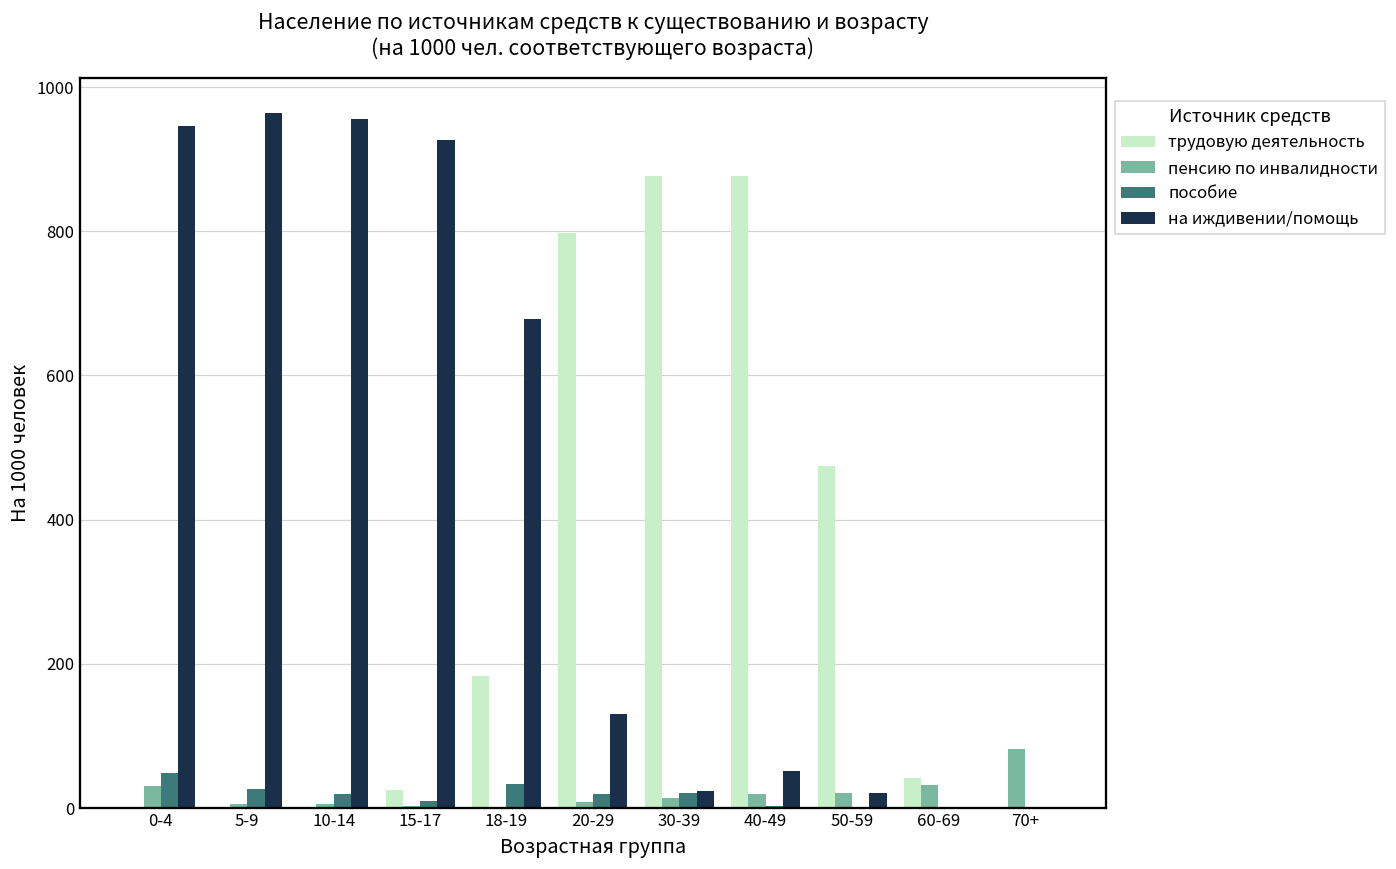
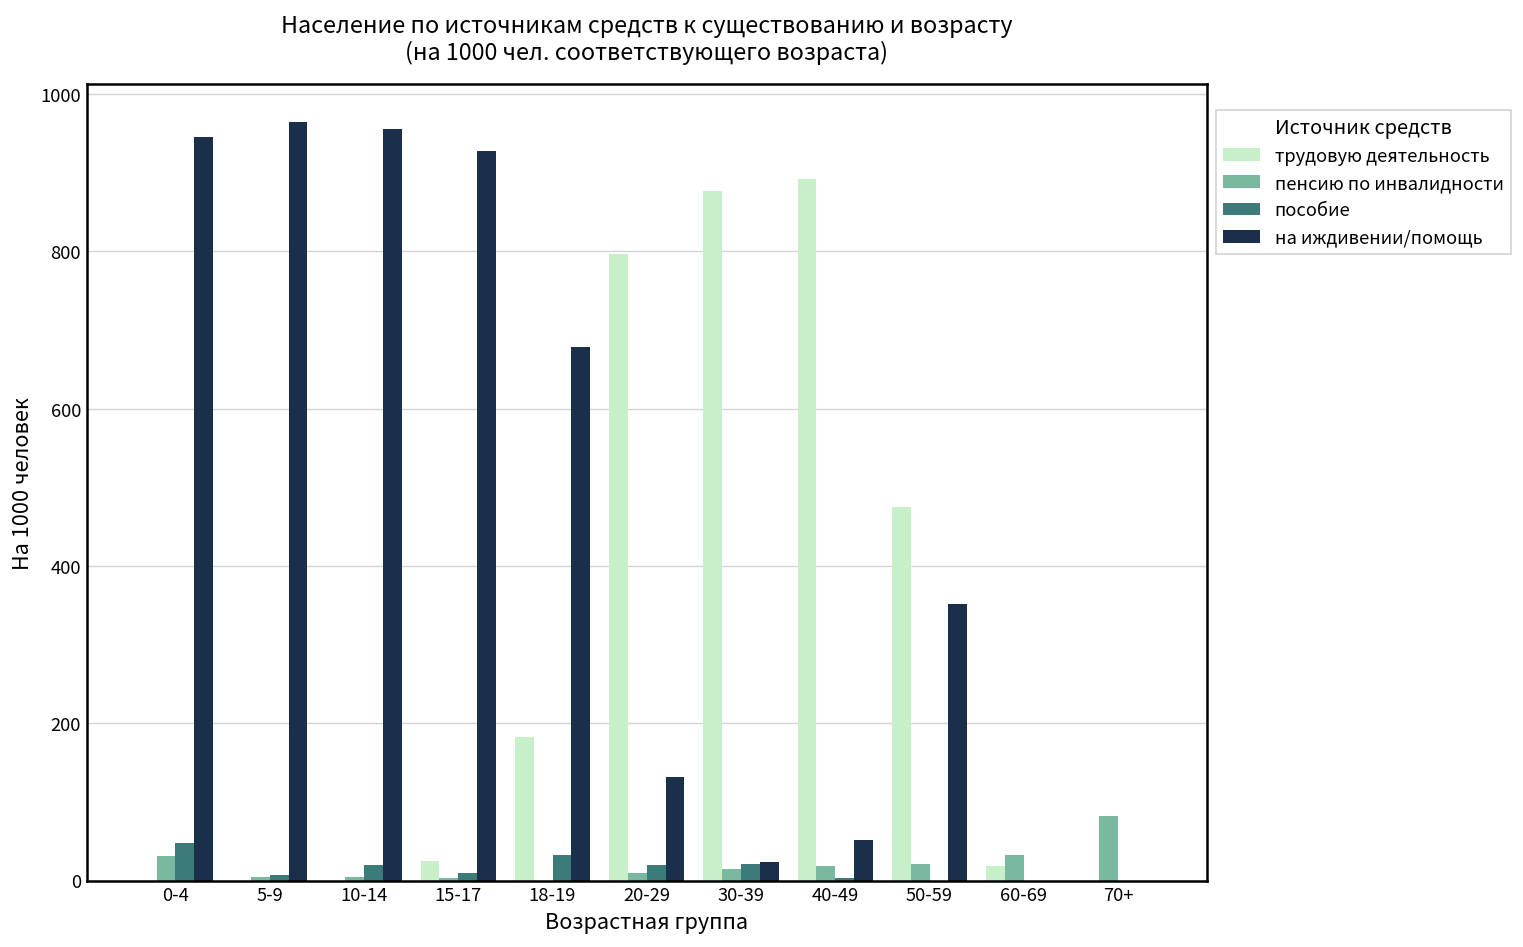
пособие, 5-9: 30 -> 10
трудовую деятельность, 40-49: 880 -> 890
на иждивении/помощь, 50-59: 20 -> 350
трудовую деятельность, 60-69: 40 -> 20
